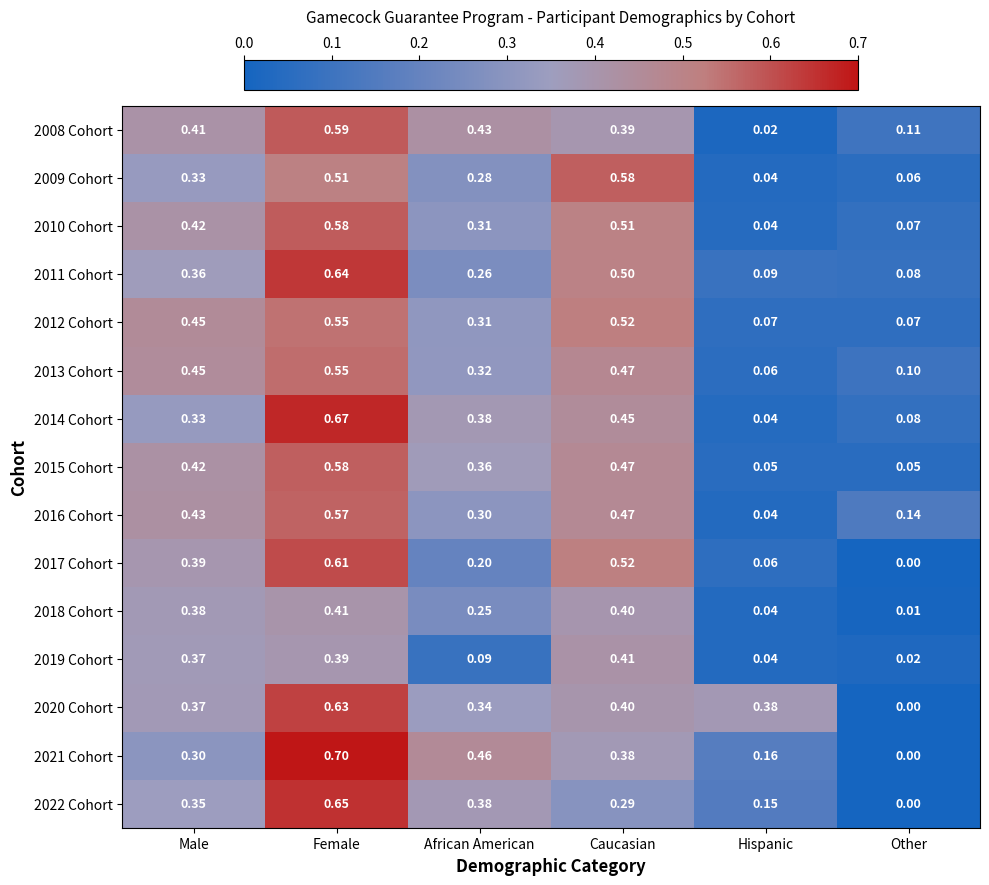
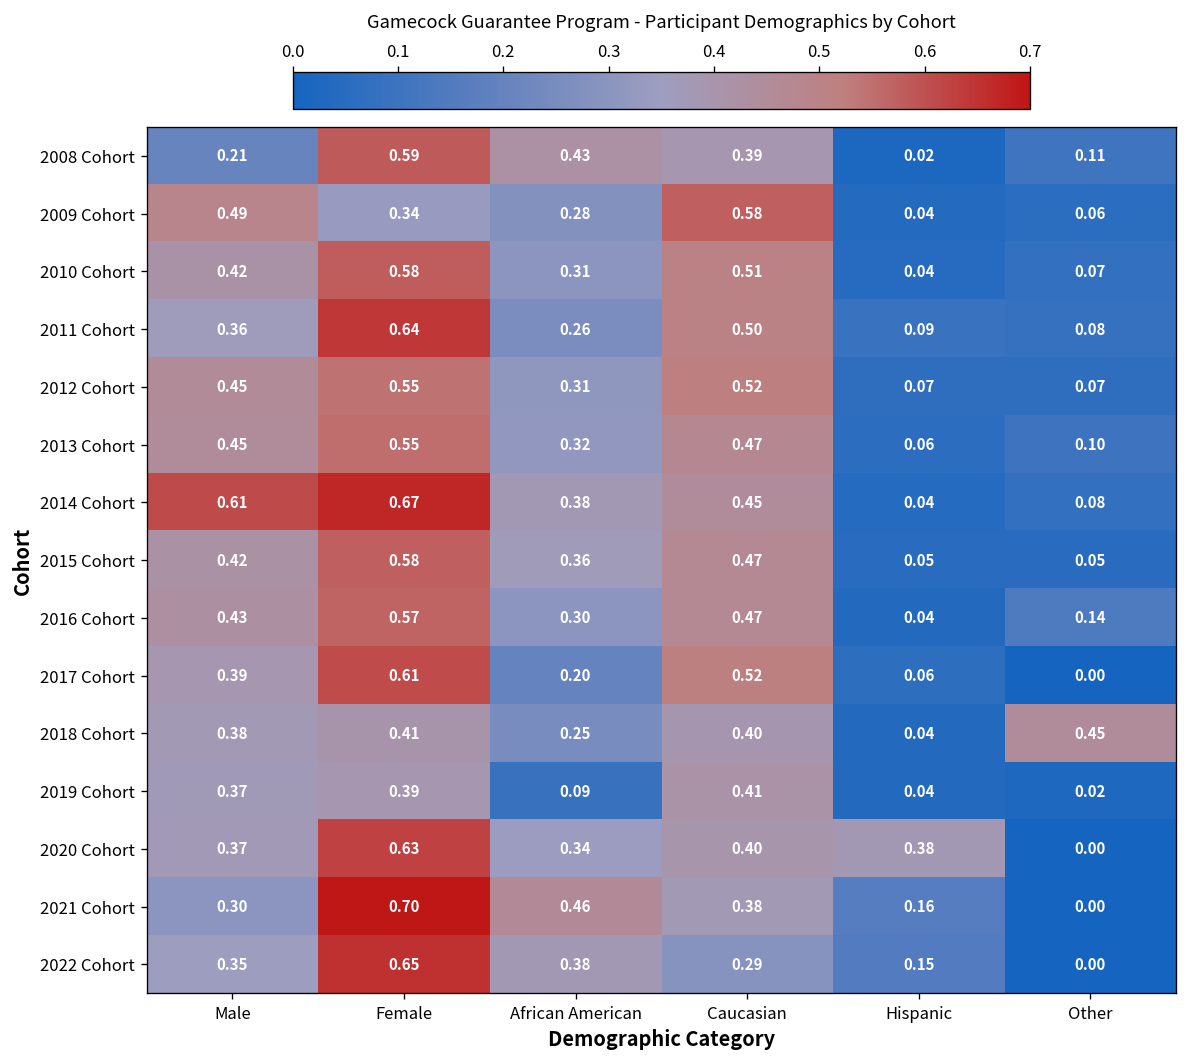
2008 Cohort, Male: 0.41 -> 0.21
2009 Cohort, Male: 0.33 -> 0.49
2009 Cohort, Female: 0.51 -> 0.34
2014 Cohort, Male: 0.33 -> 0.61
2018 Cohort, Other: 0.01 -> 0.45
